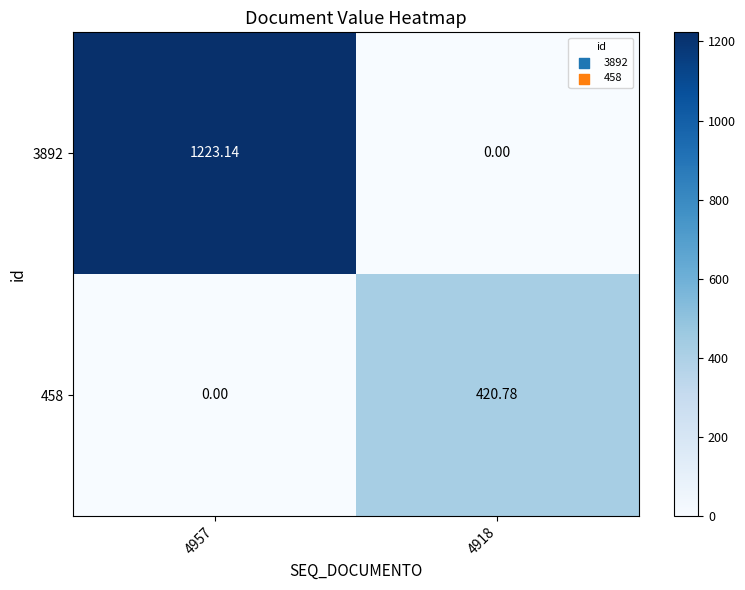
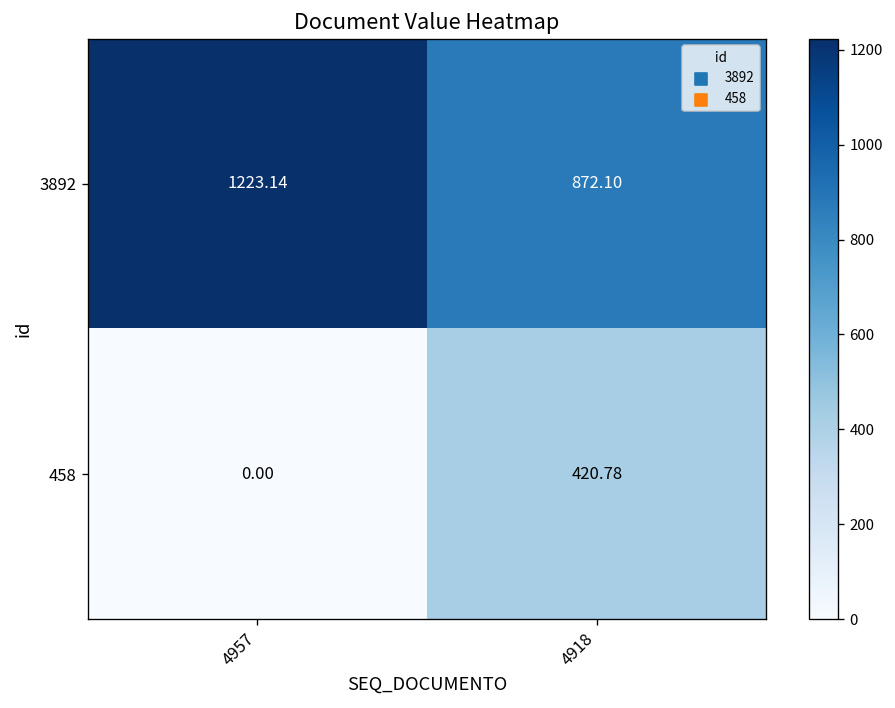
3892, 4918: 0.00 -> 872.10
